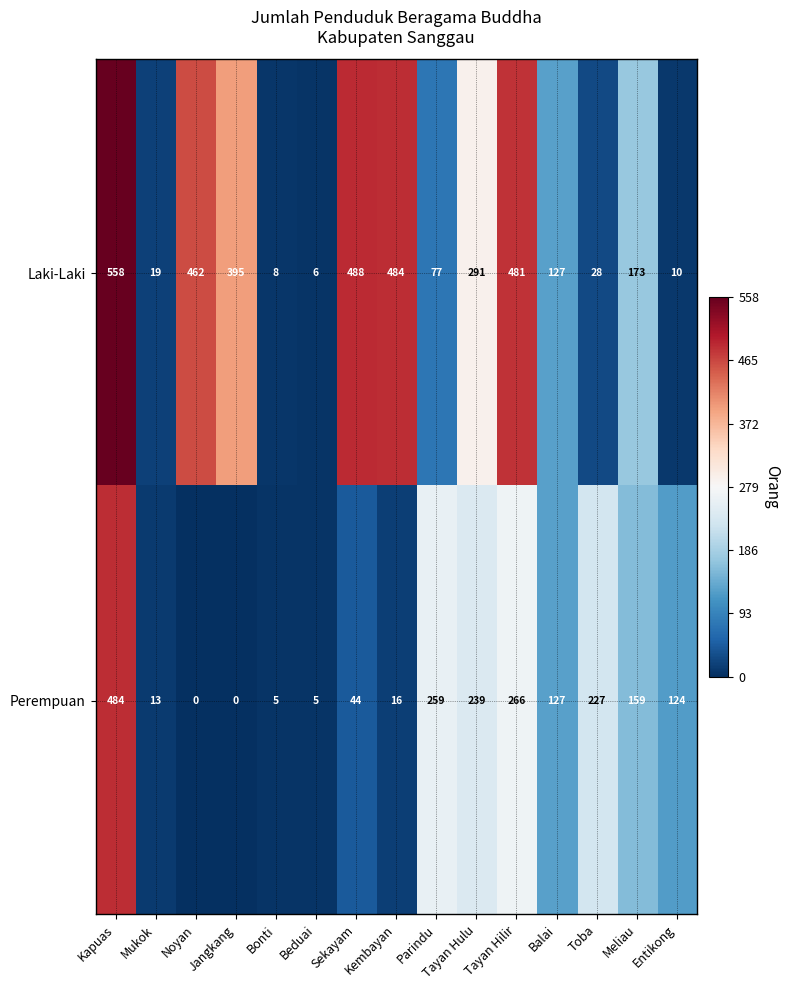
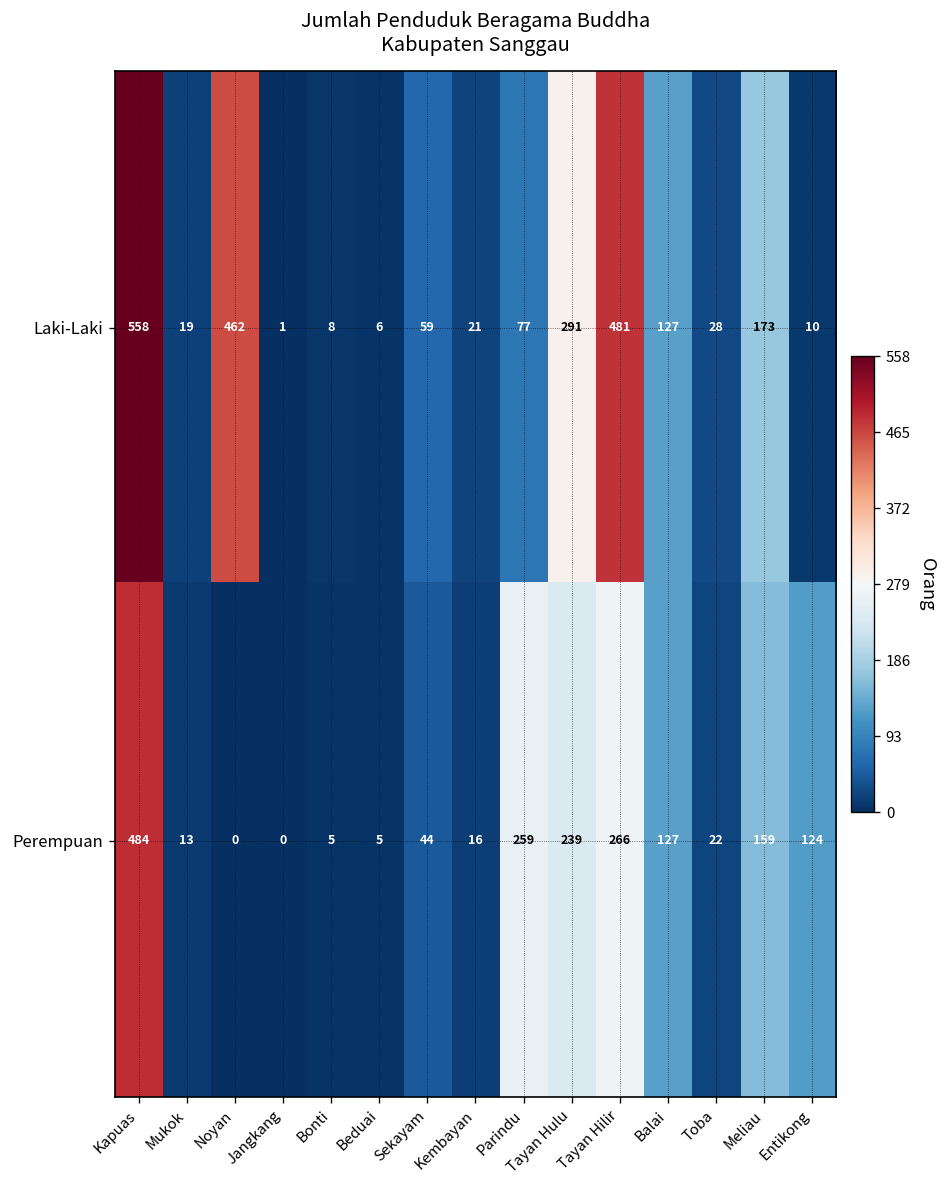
Laki-Laki, Jangkang: 395 -> 1
Laki-Laki, Sekayam: 488 -> 59
Laki-Laki, Kembayan: 484 -> 21
Perempuan, Toba: 227 -> 22
